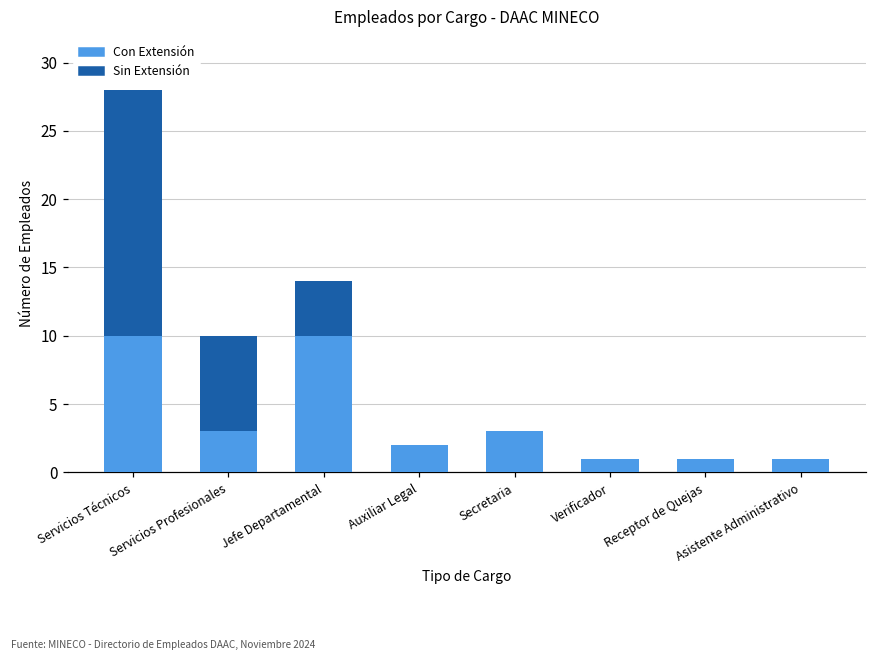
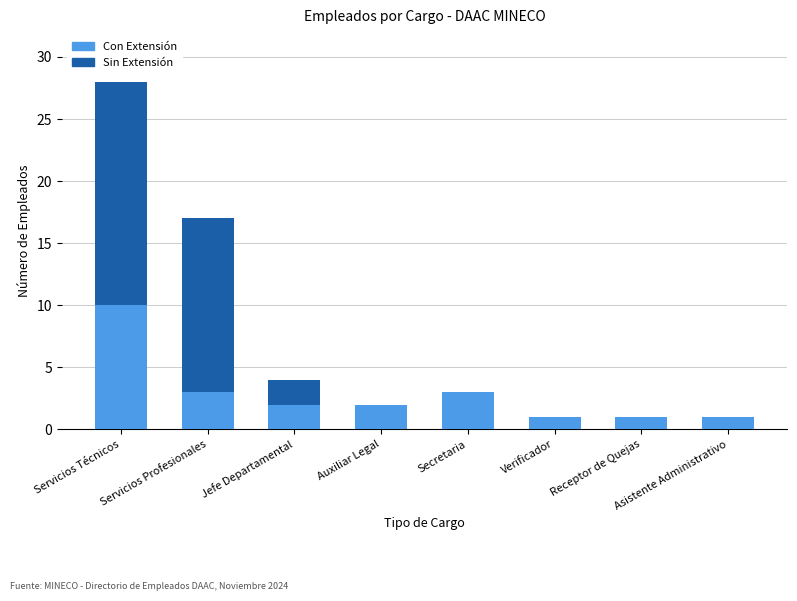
Sin Extensión, Servicios Profesionales: 7 -> 14
Con Extensión, Jefe Departamental: 10 -> 2
Sin Extensión, Jefe Departamental: 4 -> 2
